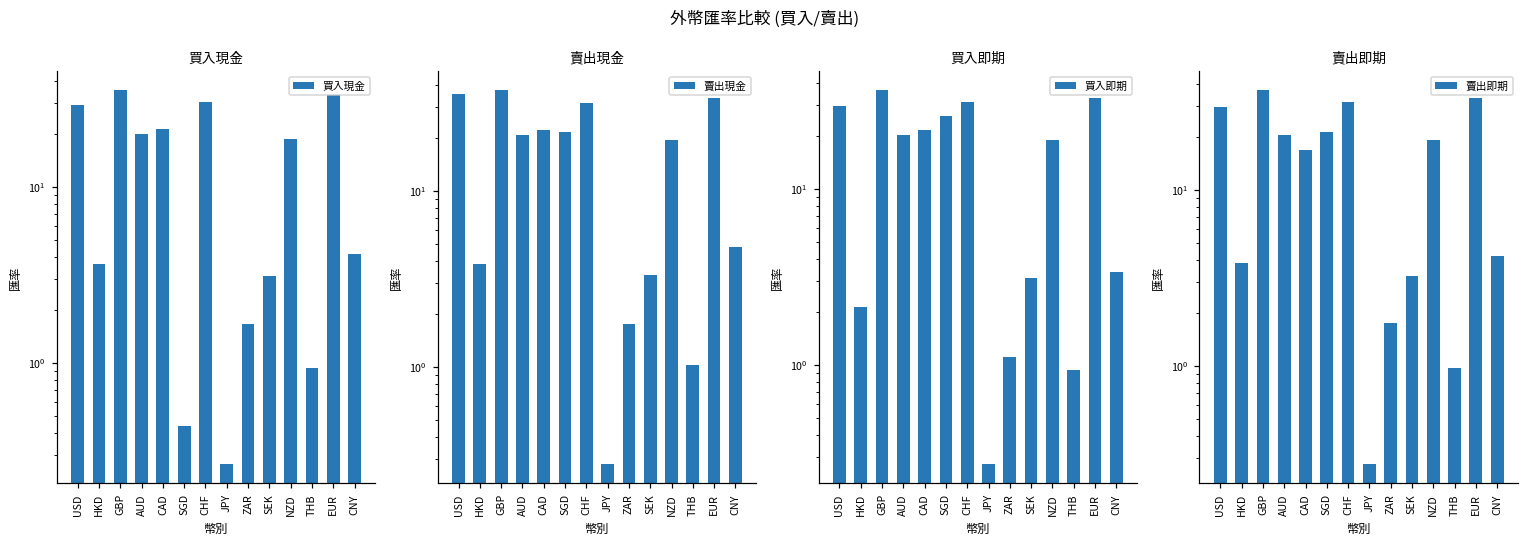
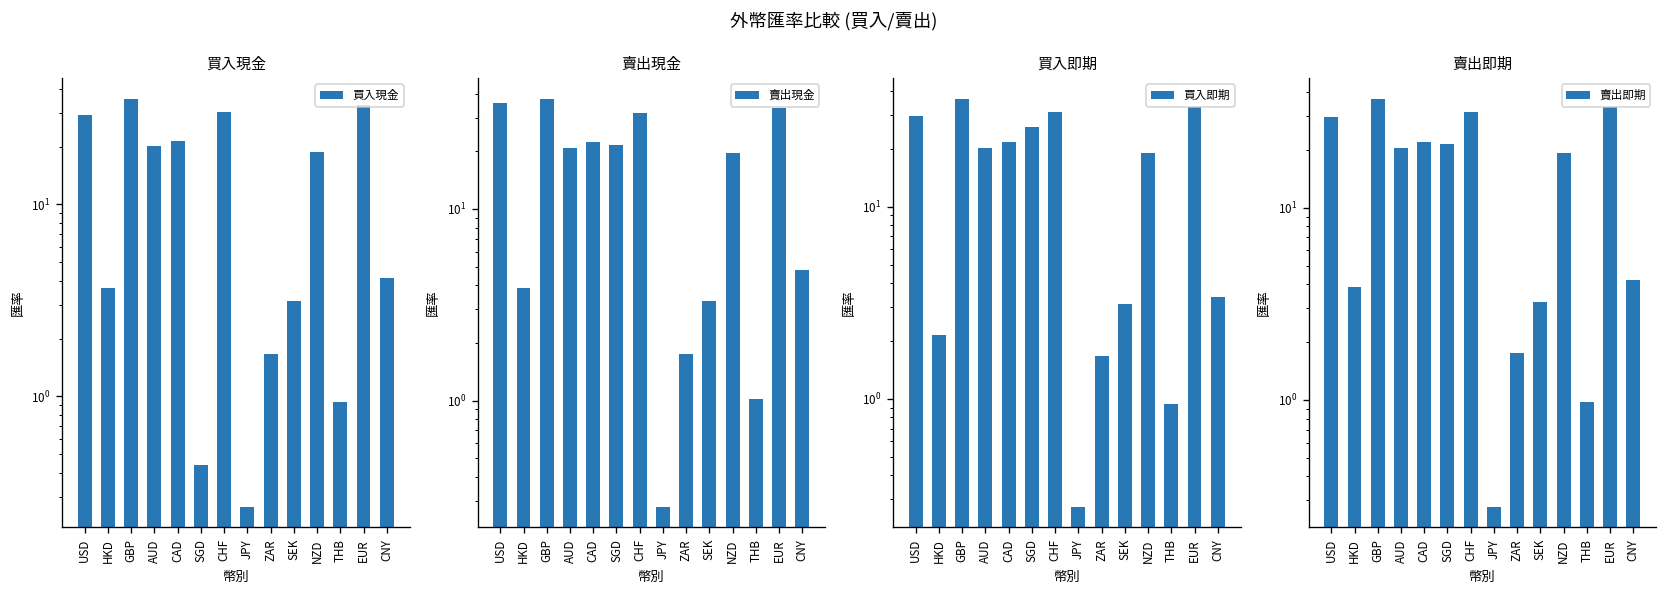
買入即期, ZAR: 1.1 -> 1.7
賣出即期, CAD: 17 -> 22
